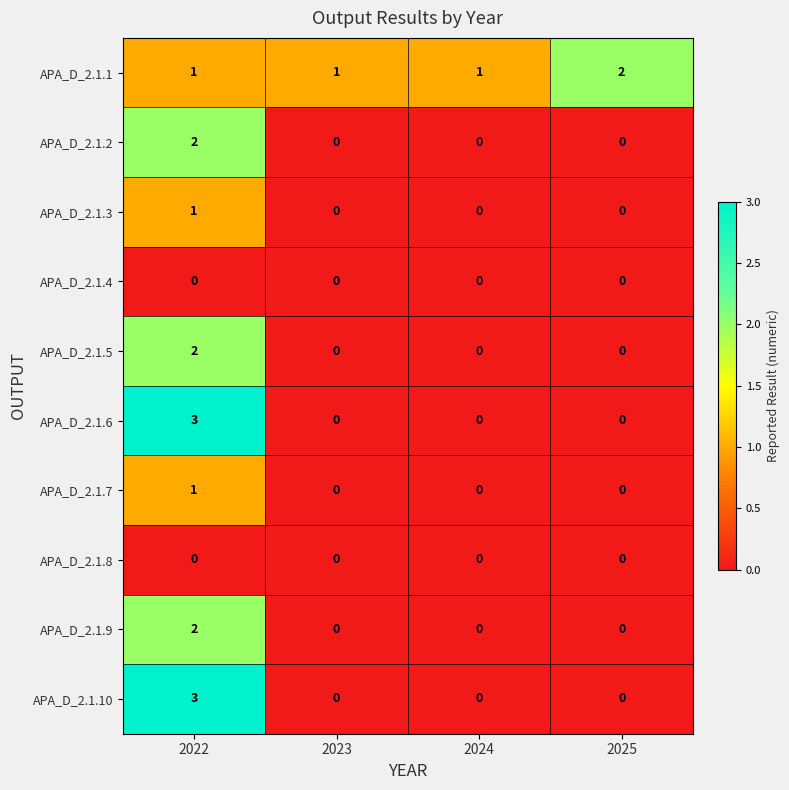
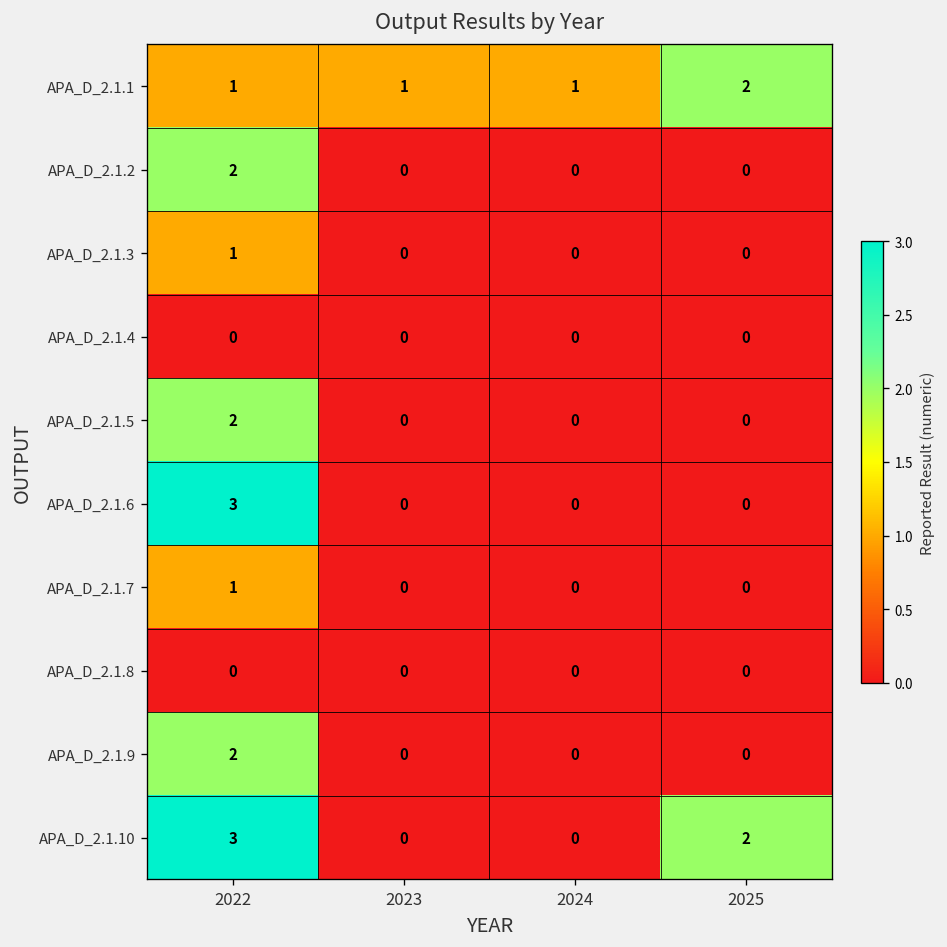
APA_D_2.1.10, 2025: 0 -> 2
